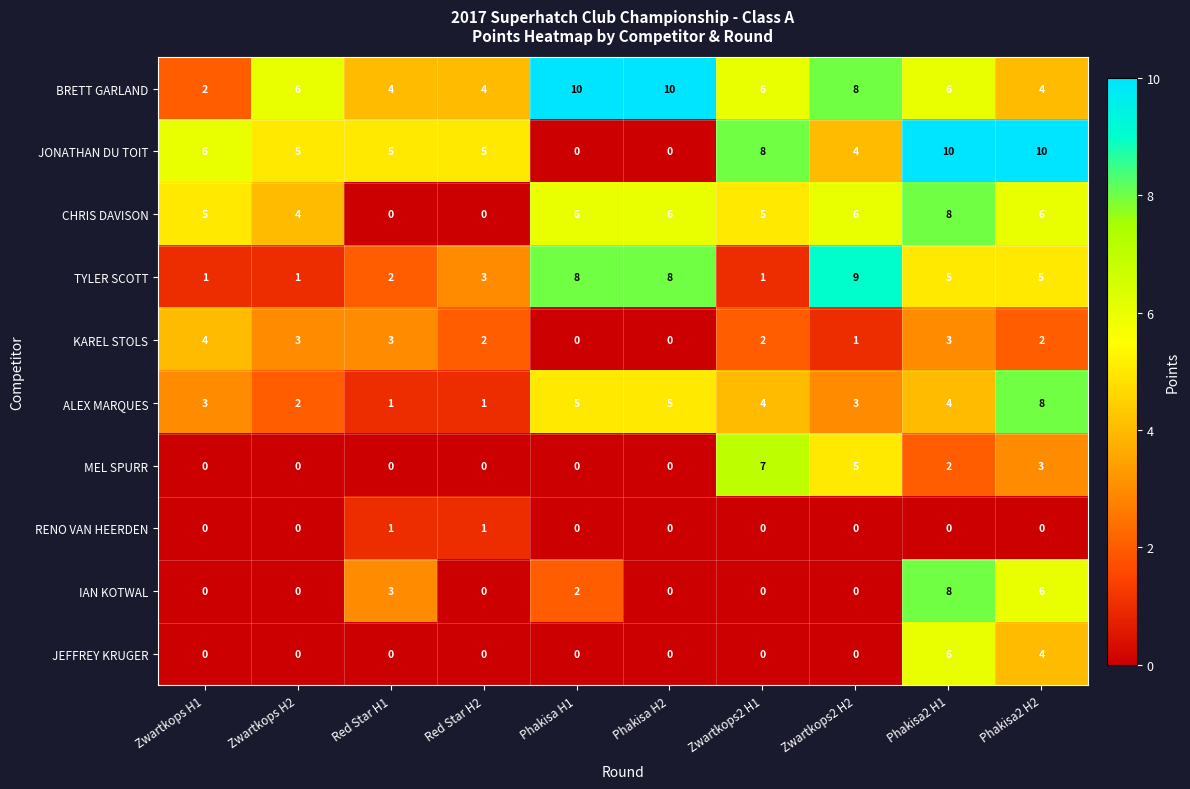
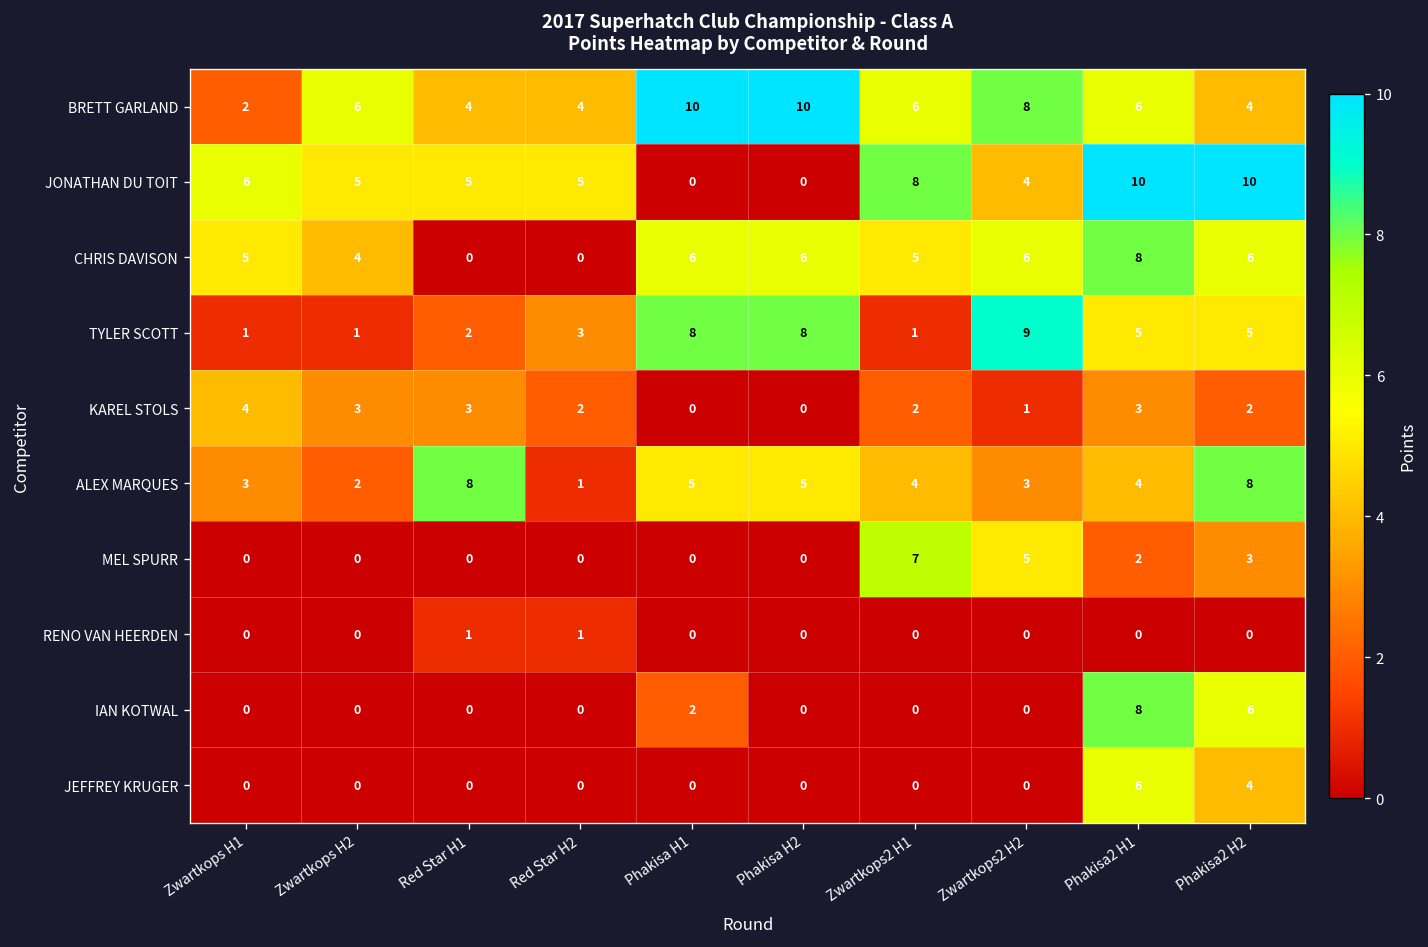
ALEX MARQUES, Red Star H1: 1 -> 8
IAN KOTWAL, Red Star H1: 3 -> 0
